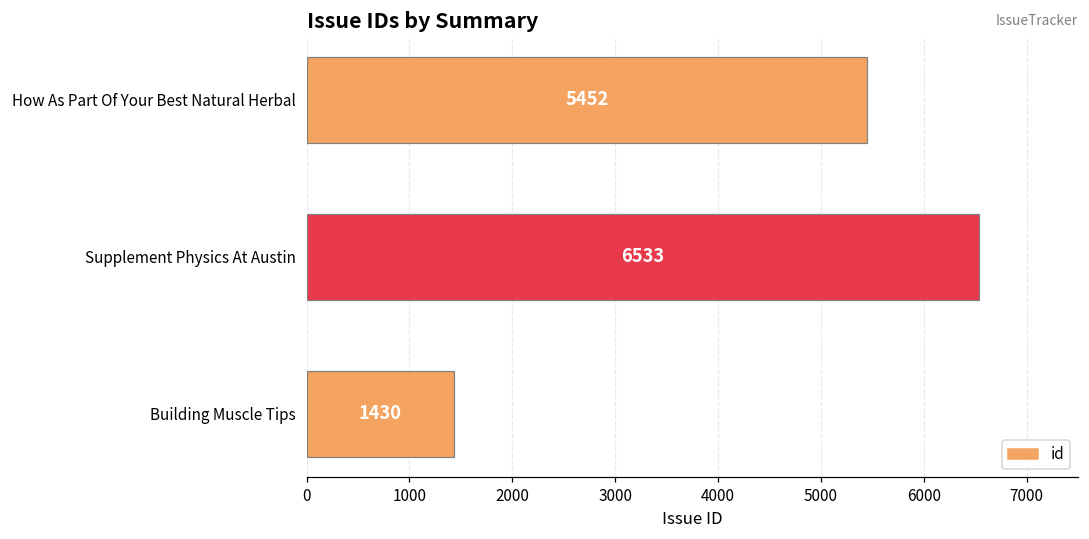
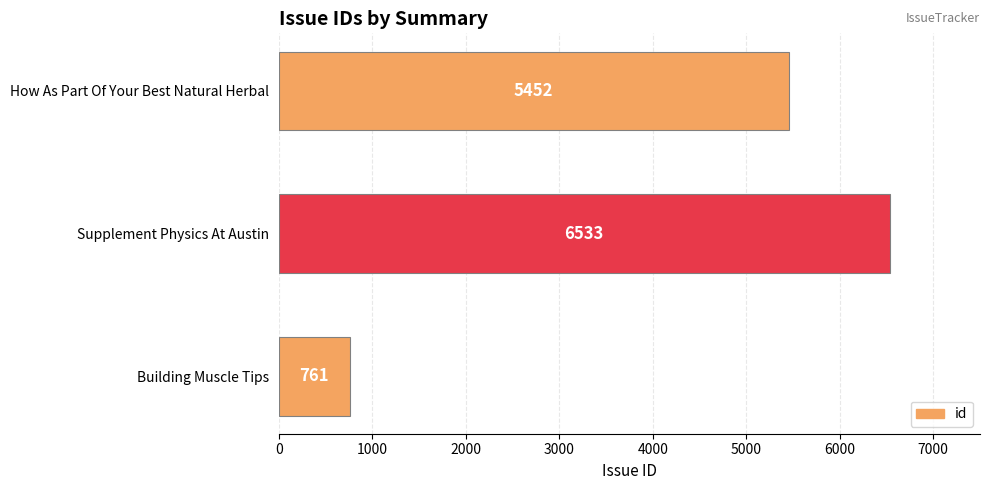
Building Muscle Tips: 1430 -> 761
